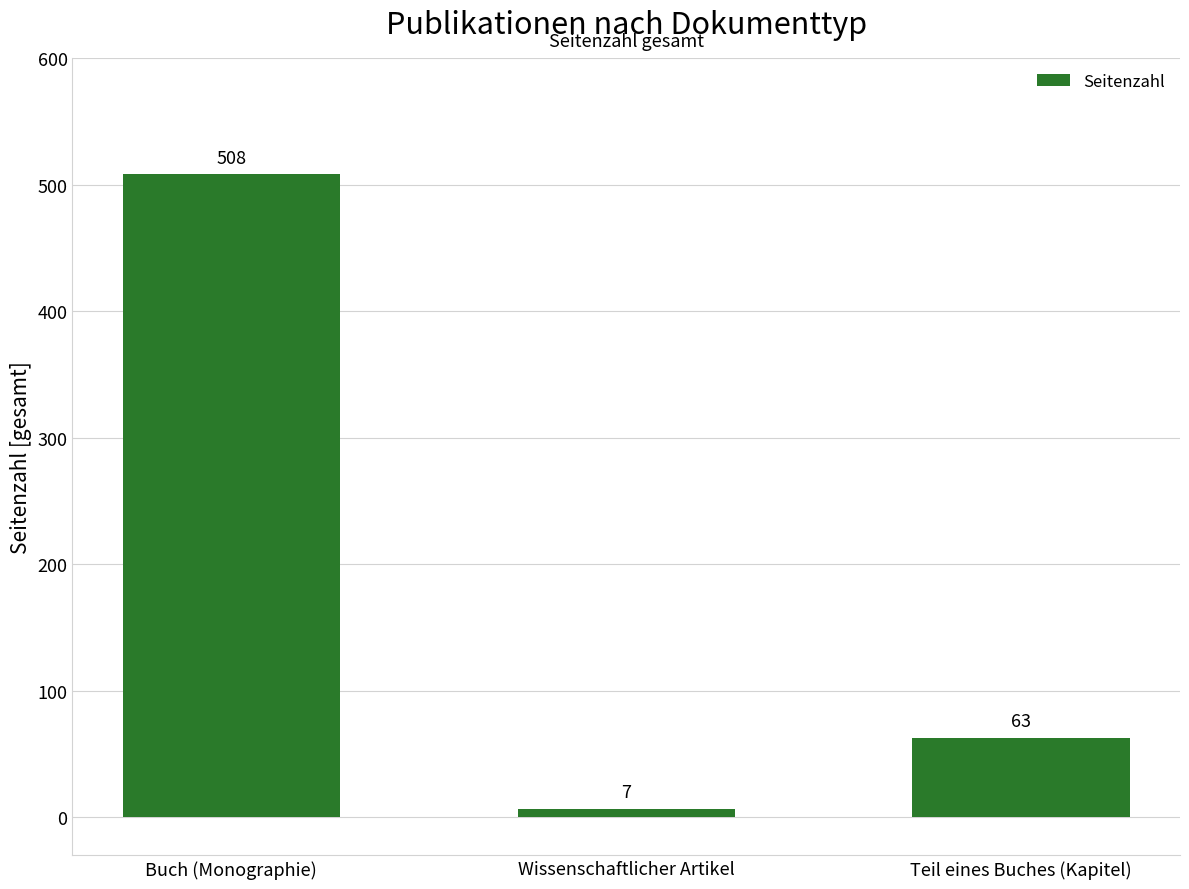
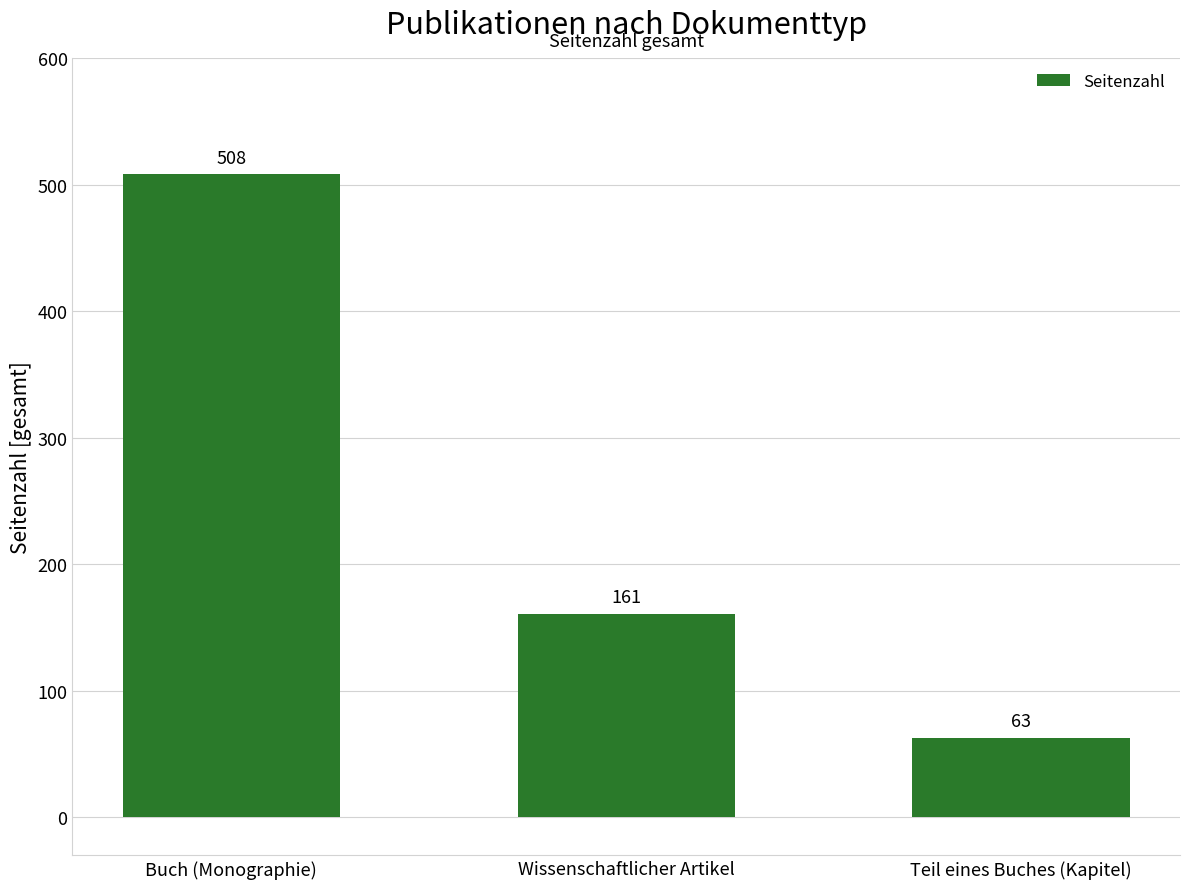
Wissenschaftlicher Artikel: 7 -> 161
